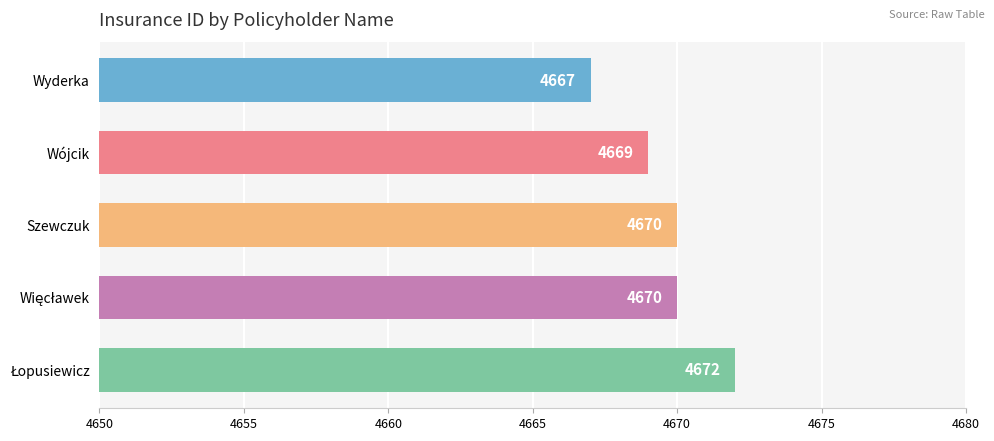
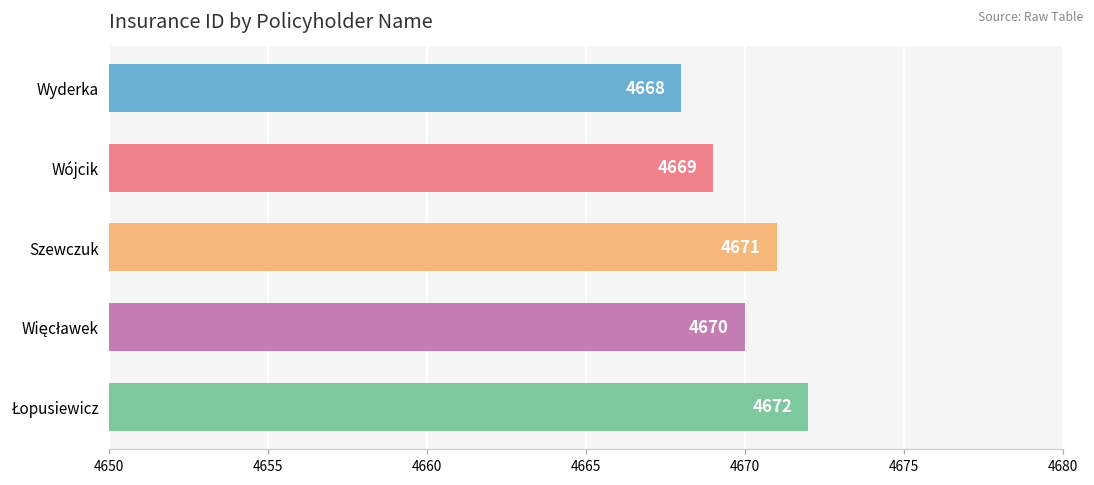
Wyderka: 4667 -> 4668
Szewczuk: 4670 -> 4671
